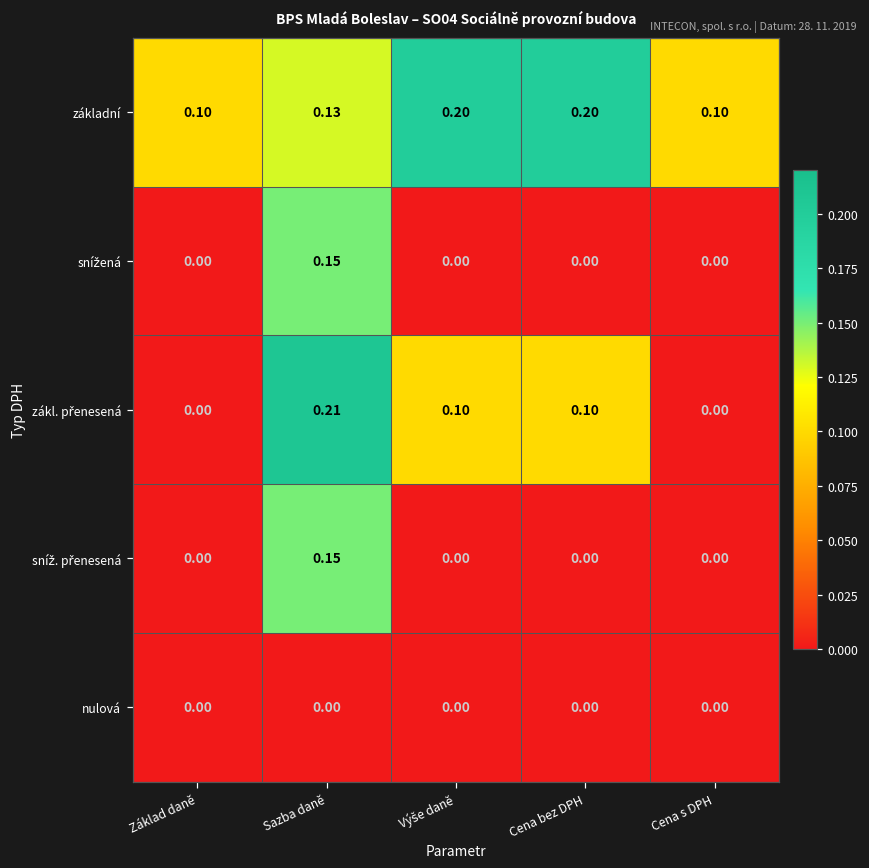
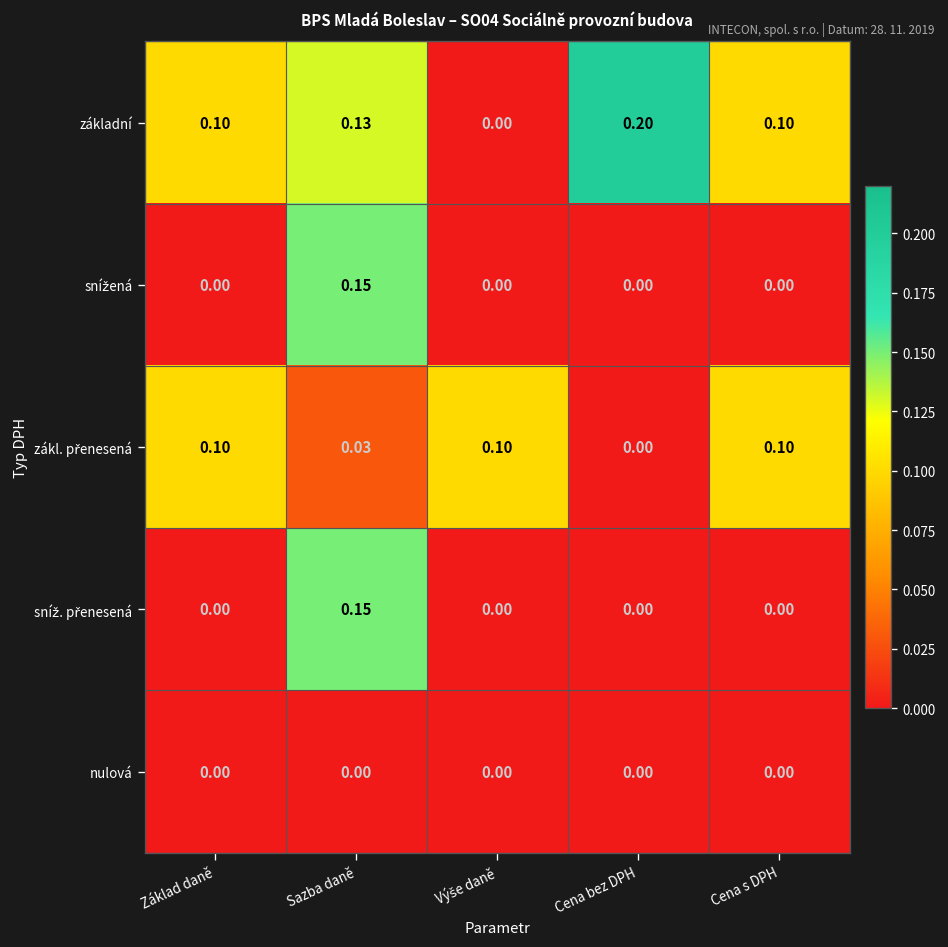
základní, Výše daně: 0.20 -> 0.00
zákl. přenesená, Základ daně: 0.00 -> 0.10
zákl. přenesená, Sazba daně: 0.21 -> 0.03
zákl. přenesená, Cena bez DPH: 0.10 -> 0.00
zákl. přenesená, Cena s DPH: 0.00 -> 0.10
